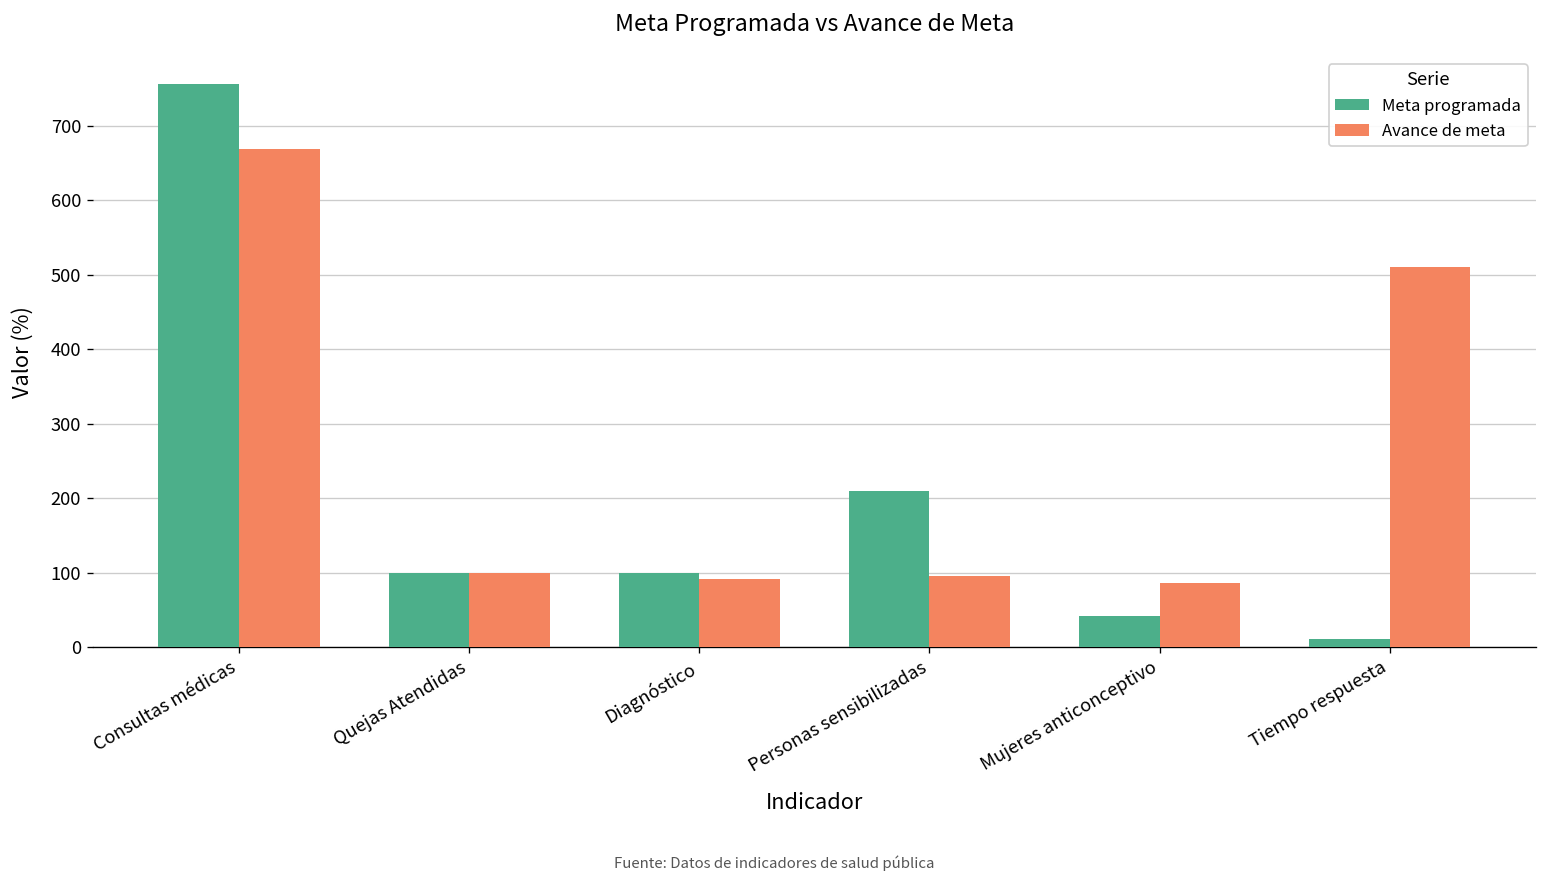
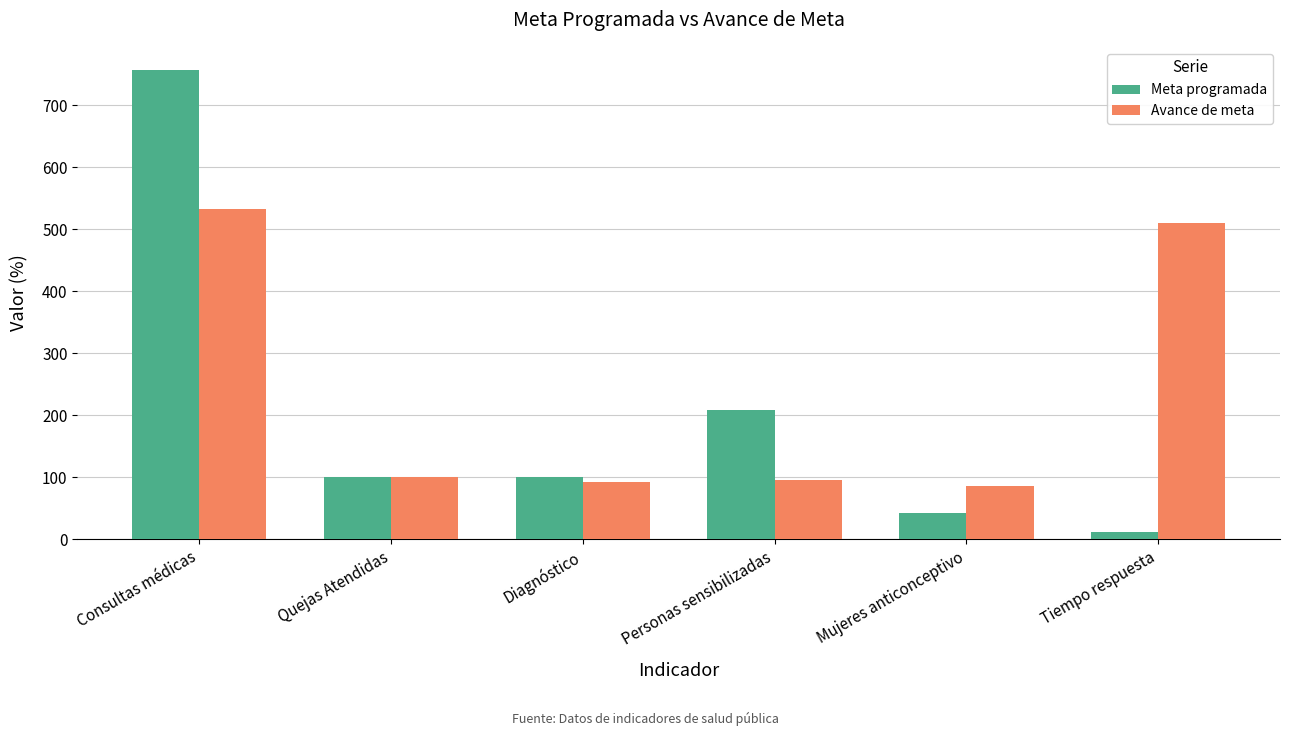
Avance de meta, Consultas médicas: 670 -> 530
